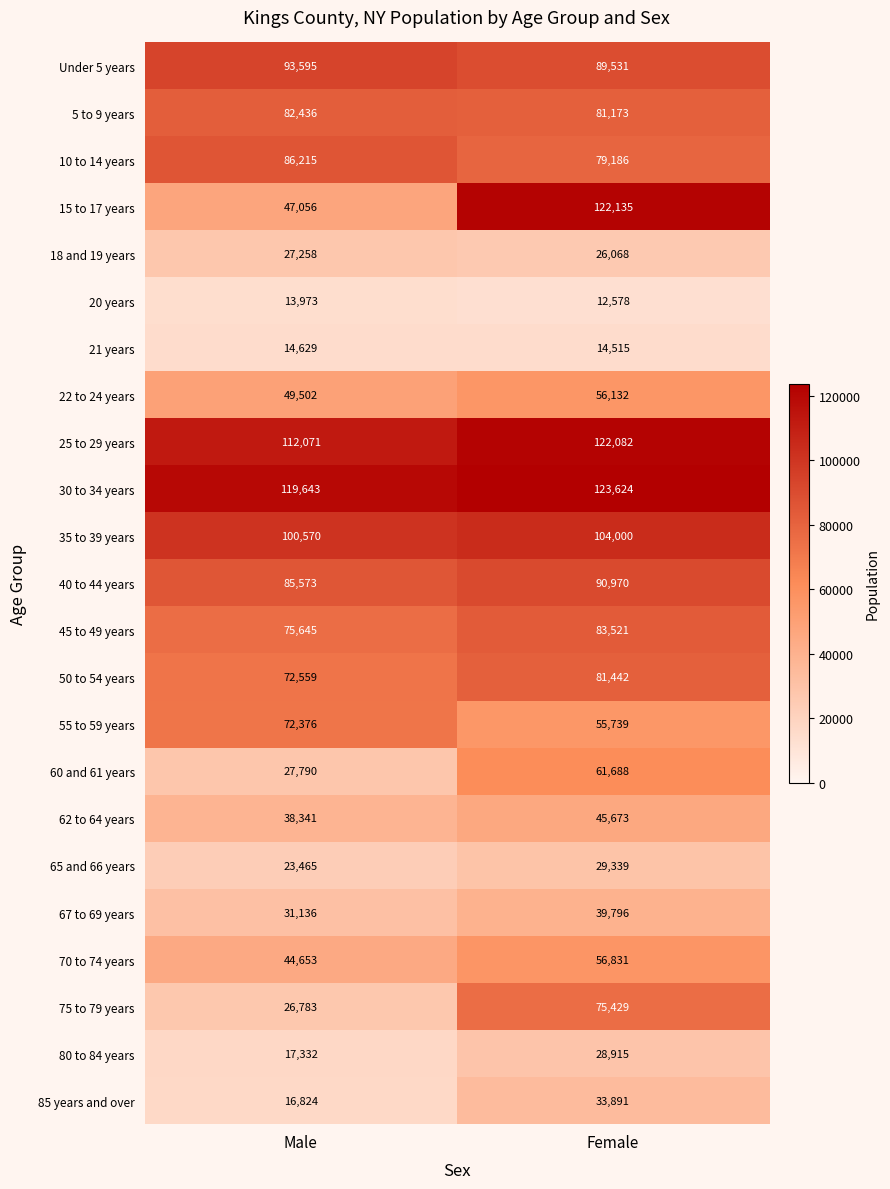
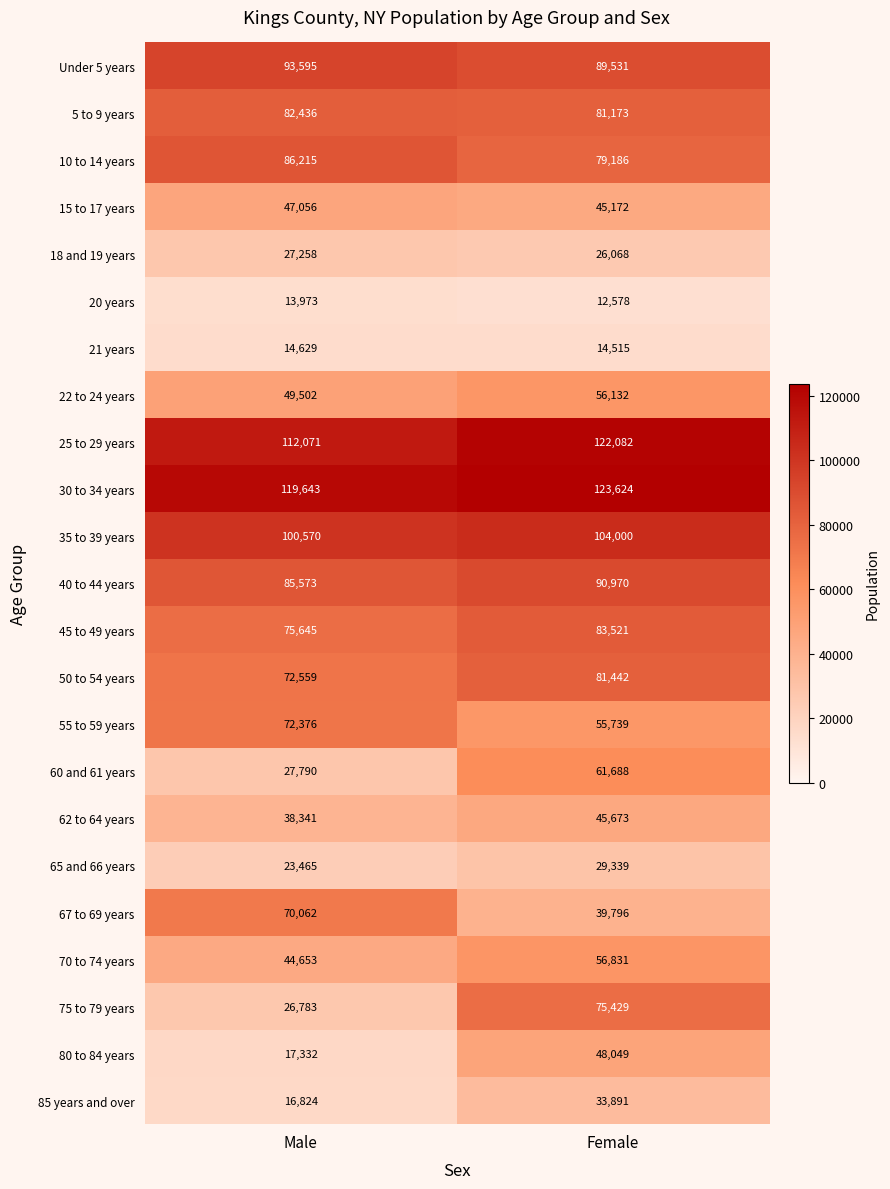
15 to 17 years, Female: 122,135 -> 45,172
67 to 69 years, Male: 31,136 -> 70,062
80 to 84 years, Female: 28,915 -> 48,049
